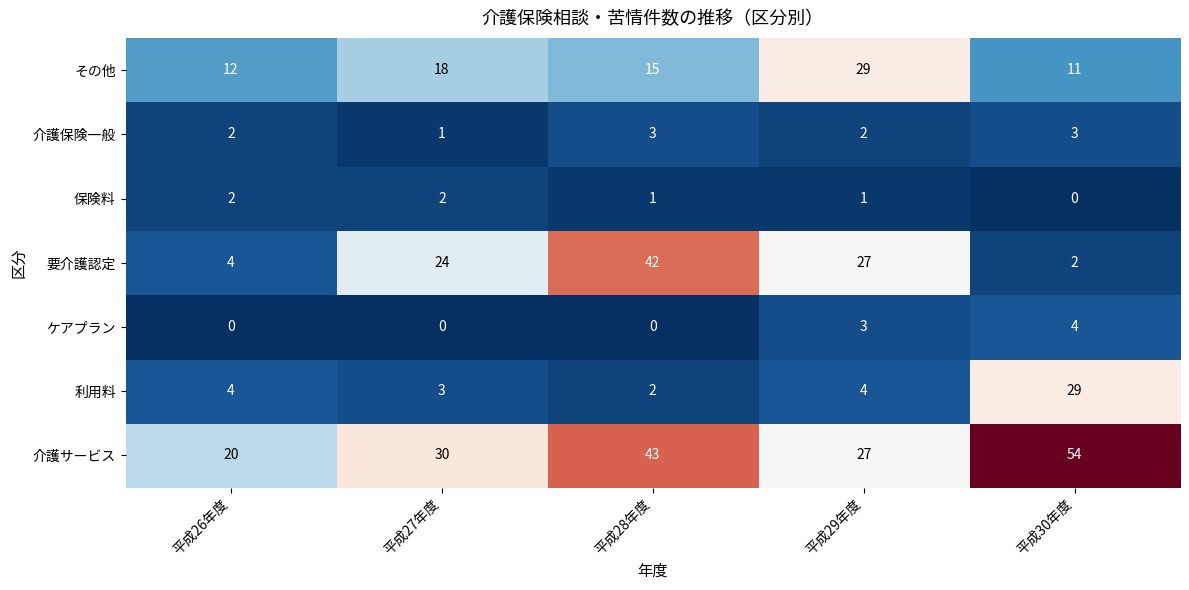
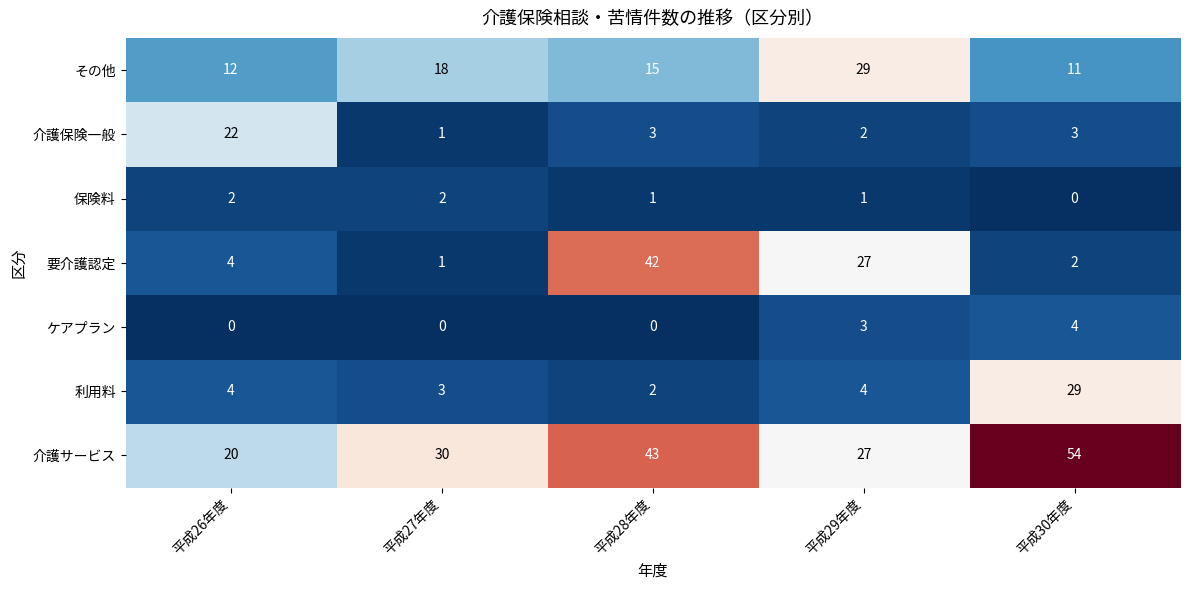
介護保険一般, 平成26年度: 2 -> 22
要介護認定, 平成27年度: 24 -> 1
